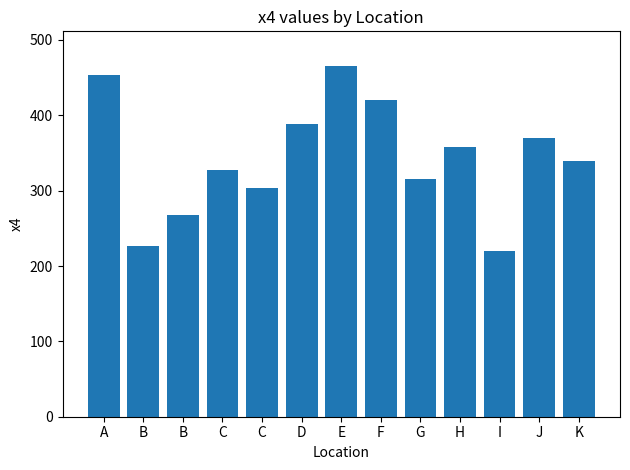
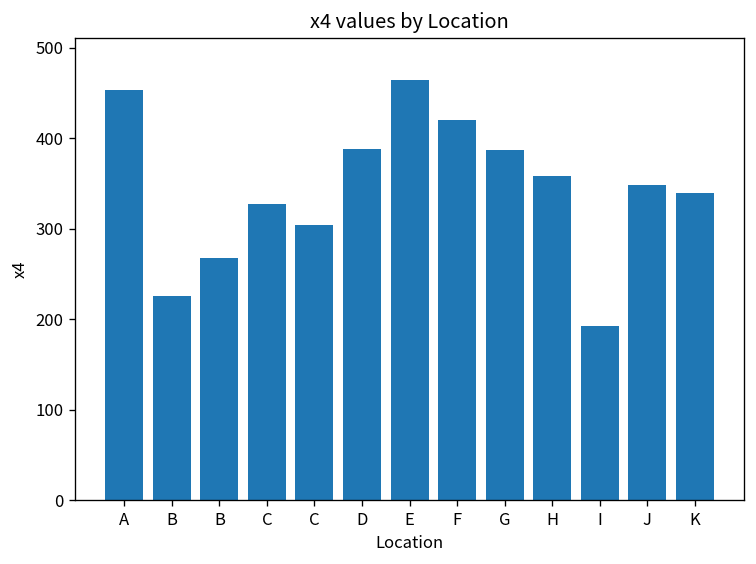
G: 320 -> 390
I: 220 -> 190
J: 370 -> 350
